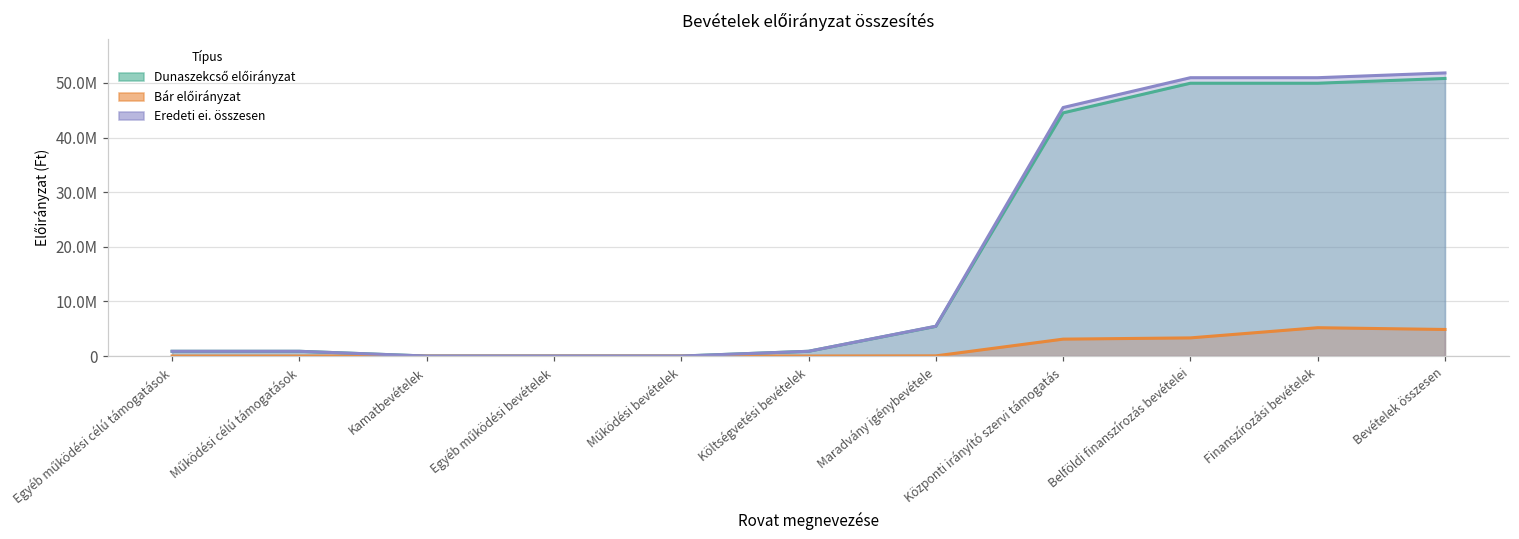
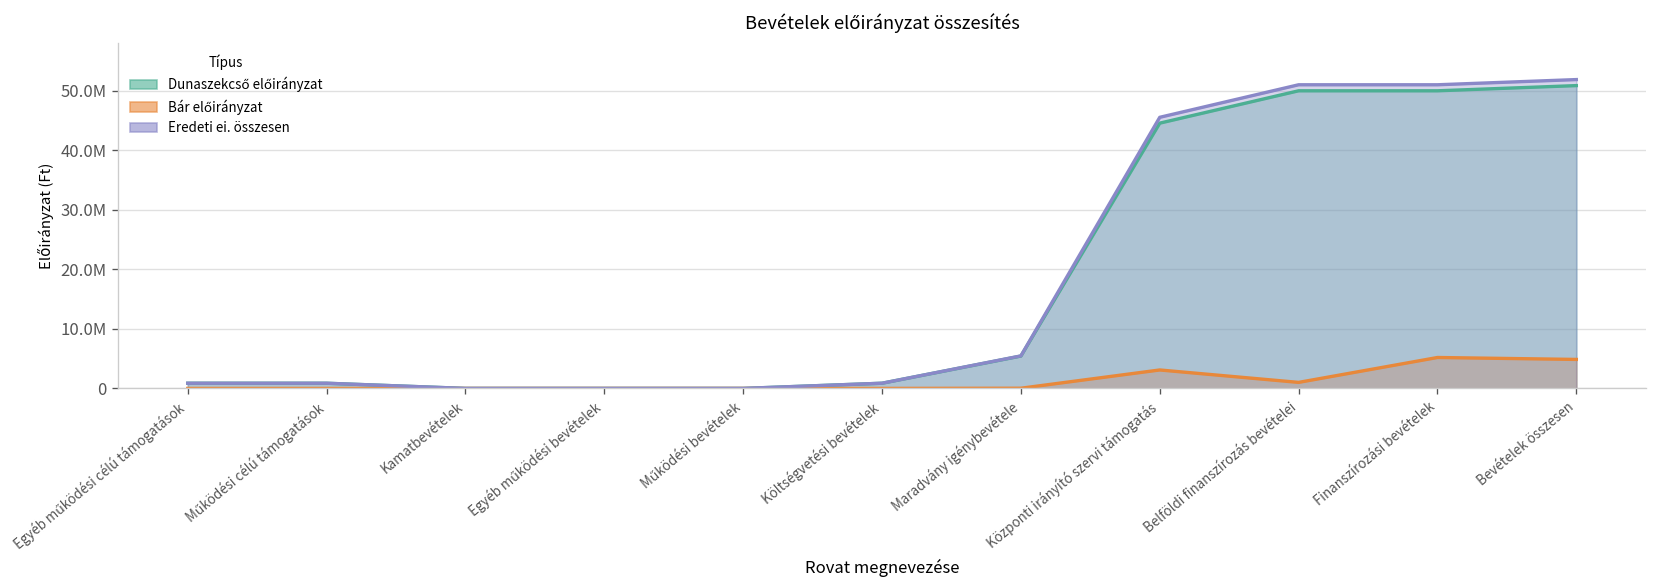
Bár előirányzat, Belföldi finanszírozás bevételei: 3000000 -> 1000000
